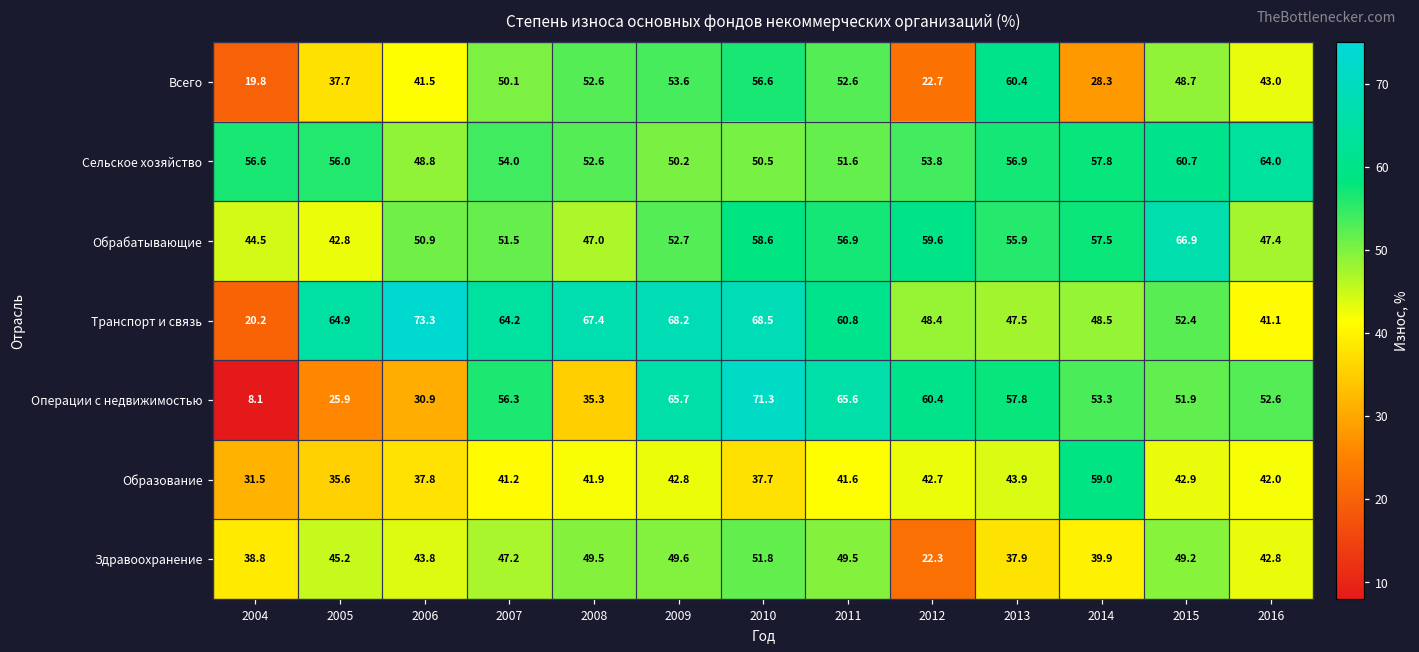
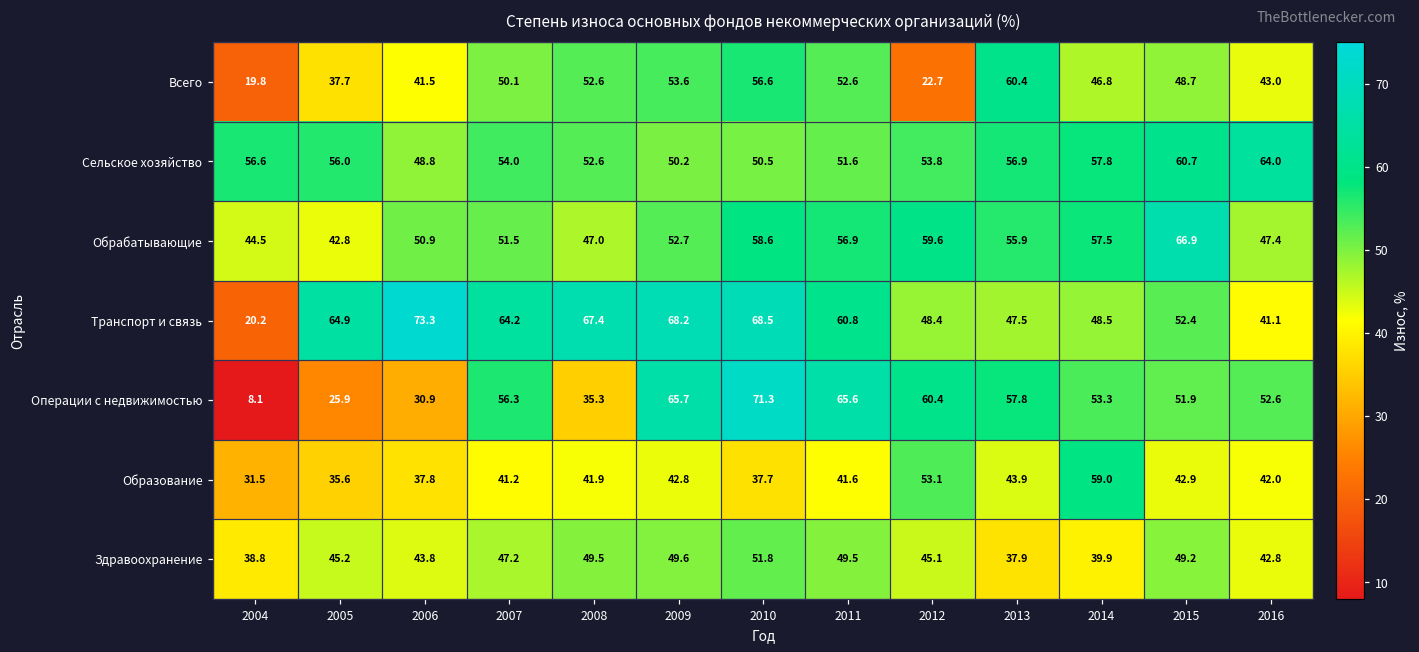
Всего, 2014: 28.3 -> 46.8
Образование, 2012: 42.7 -> 53.1
Здравоохранение, 2012: 22.3 -> 45.1
